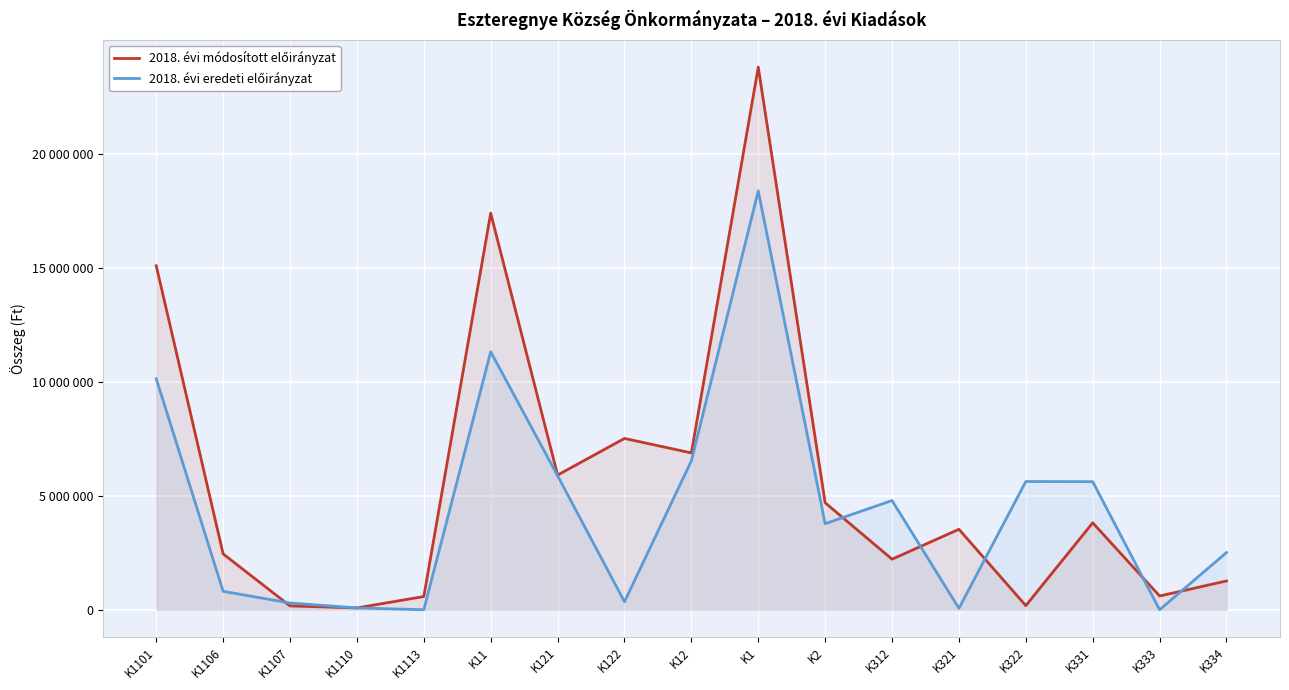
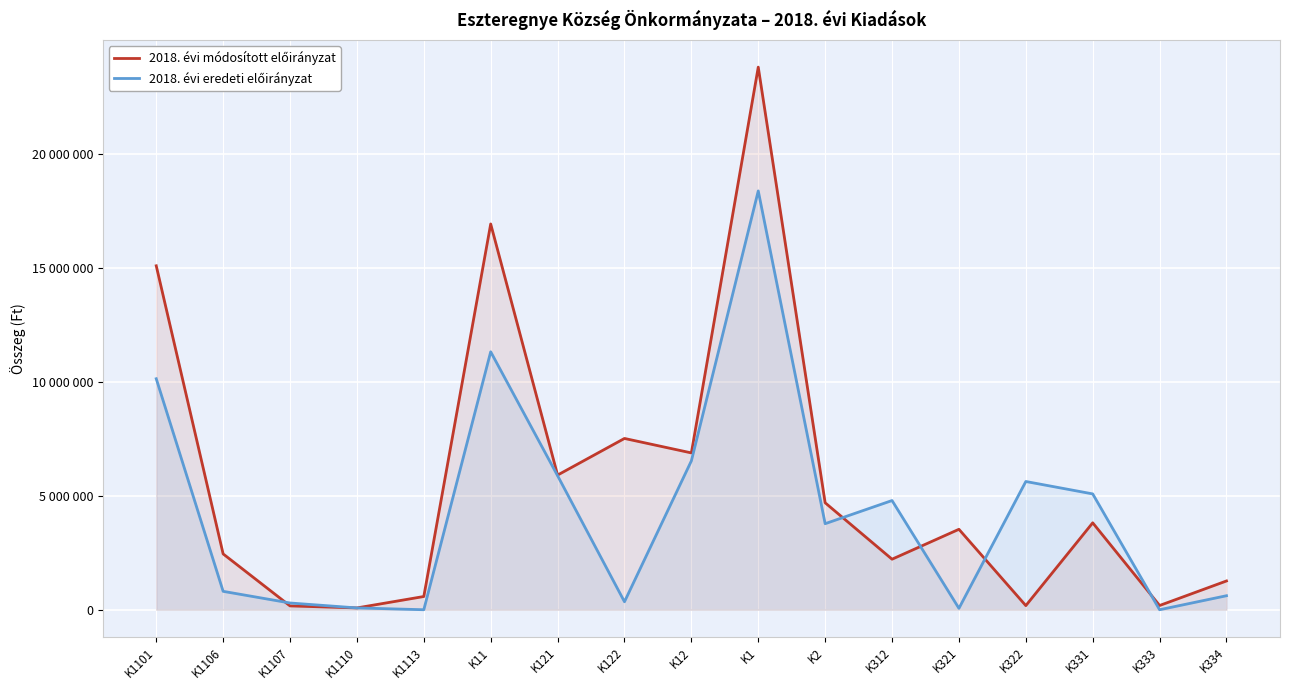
2018. évi módosított előirányzat, K11: 17400000 -> 16900000
2018. évi eredeti előirányzat, K331: 5600000 -> 5100000
2018. évi módosított előirányzat, K333: 600000 -> 200000
2018. évi eredeti előirányzat, K334: 2500000 -> 600000
